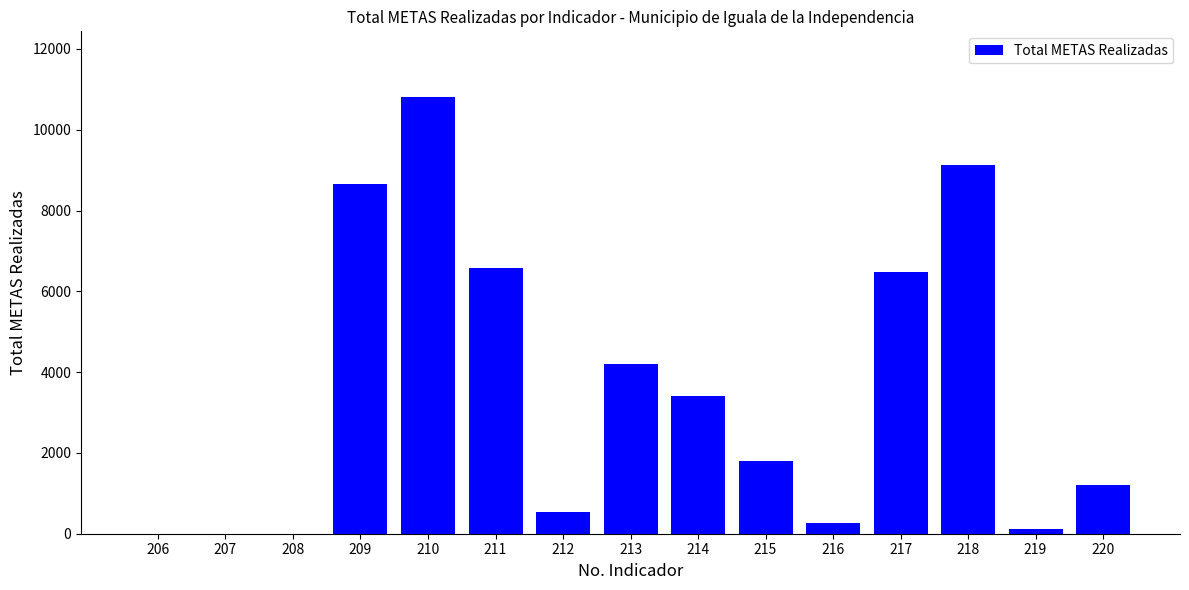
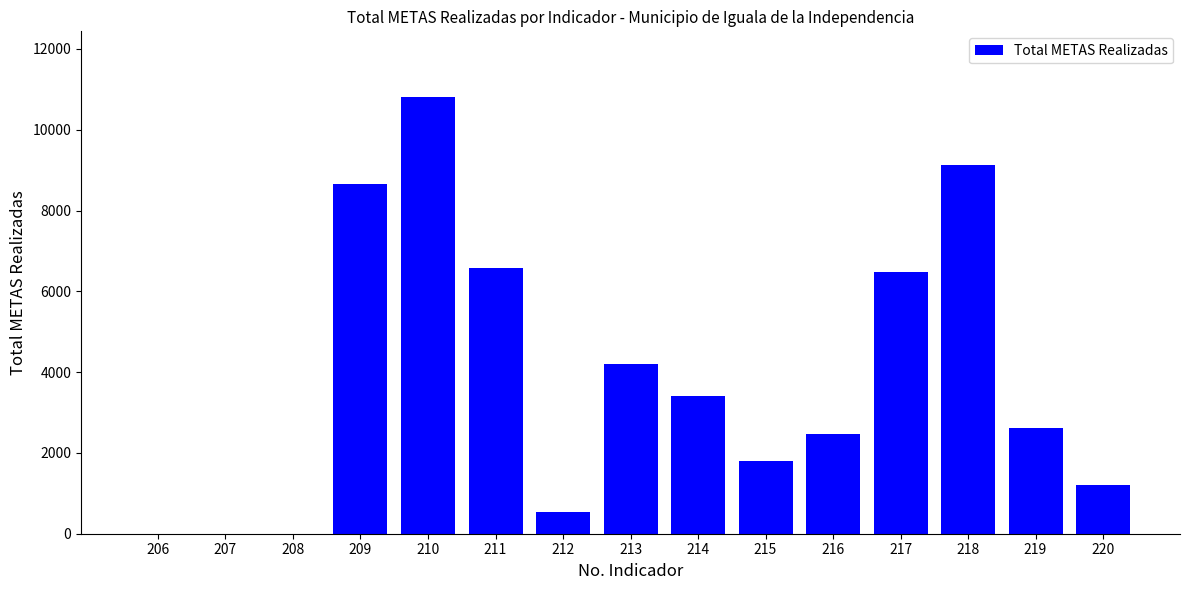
216: 300 -> 2500
219: 100 -> 2600
